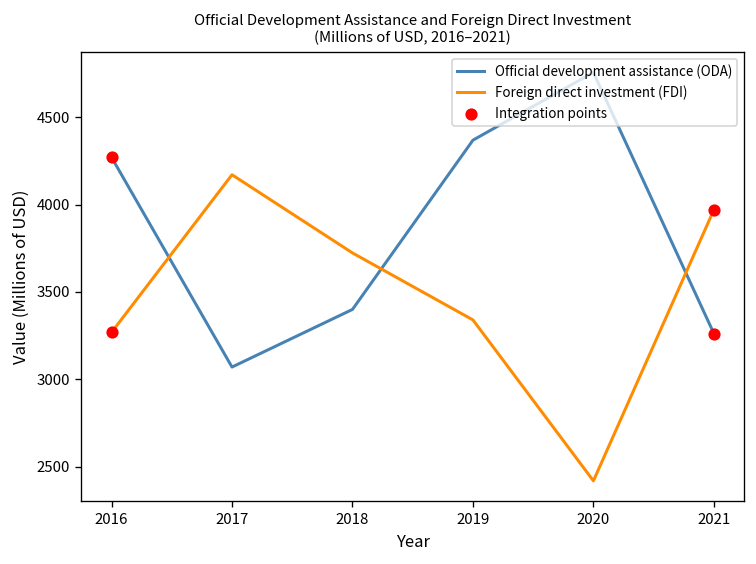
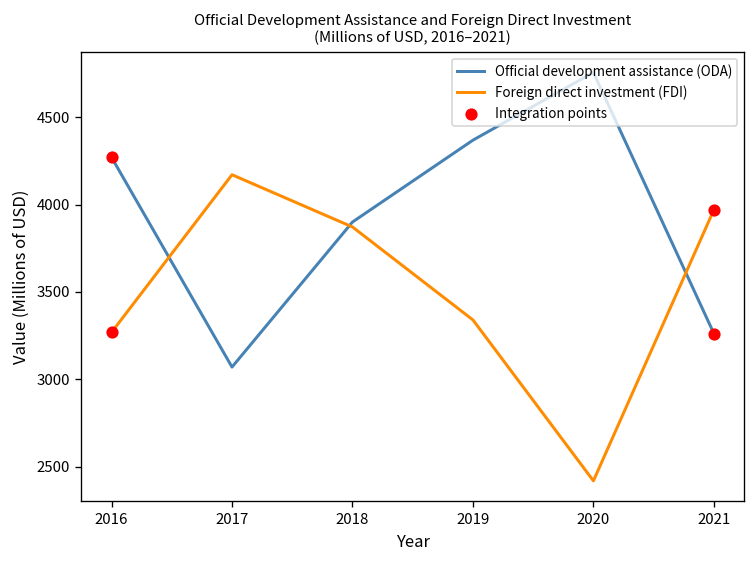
Official development assistance (ODA), 2018: 3400 -> 3900
Foreign direct investment (FDI), 2018: 3720 -> 3870
